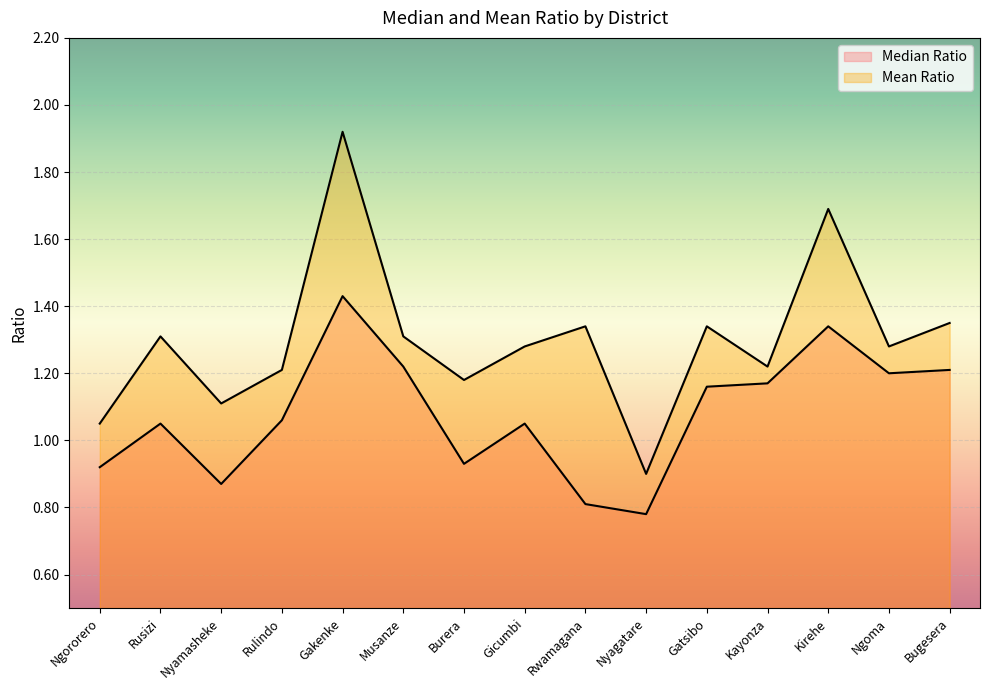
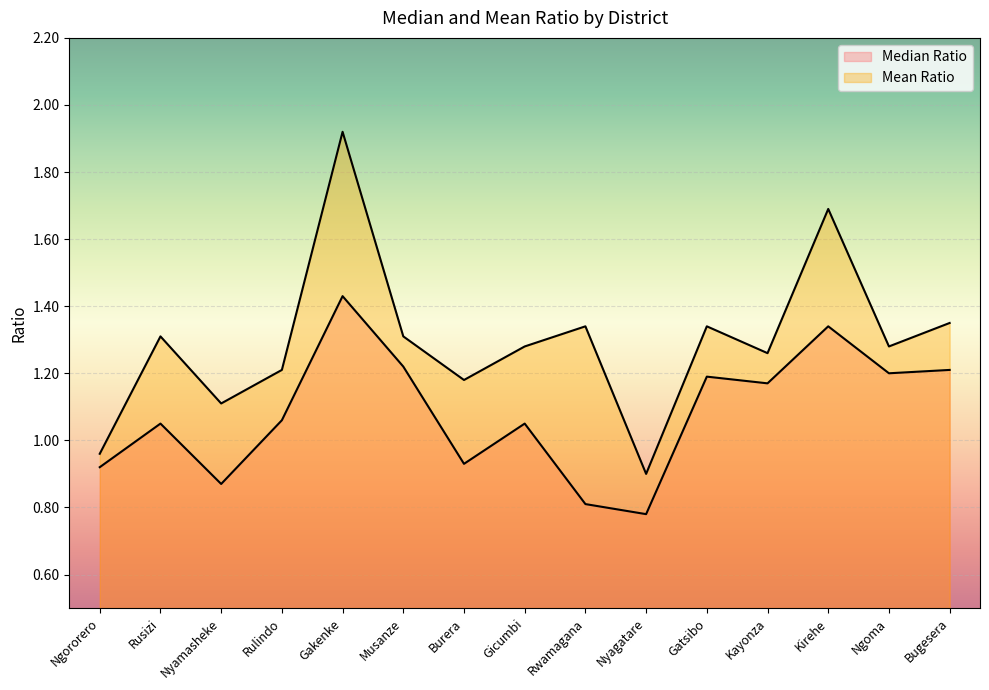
Mean Ratio, Ngororero: 1.05 -> 0.96
Median Ratio, Gatsibo: 1.16 -> 1.19
Mean Ratio, Kayonza: 1.22 -> 1.26
